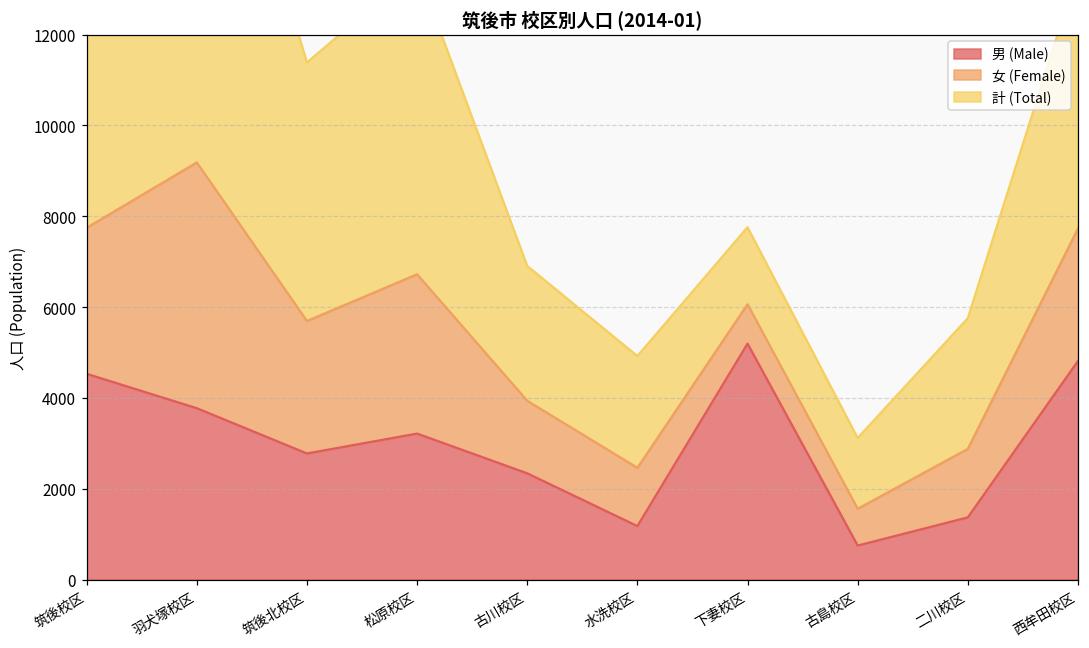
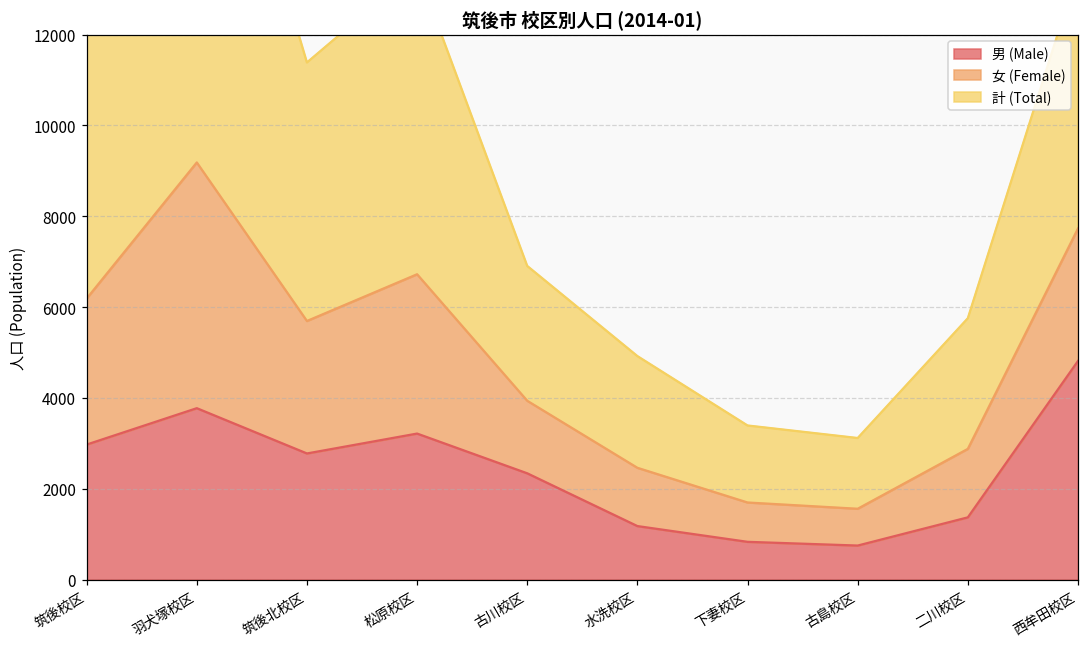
男 (Male), 筑後校区: 4500 -> 3000
男 (Male), 下妻校区: 5200 -> 800
